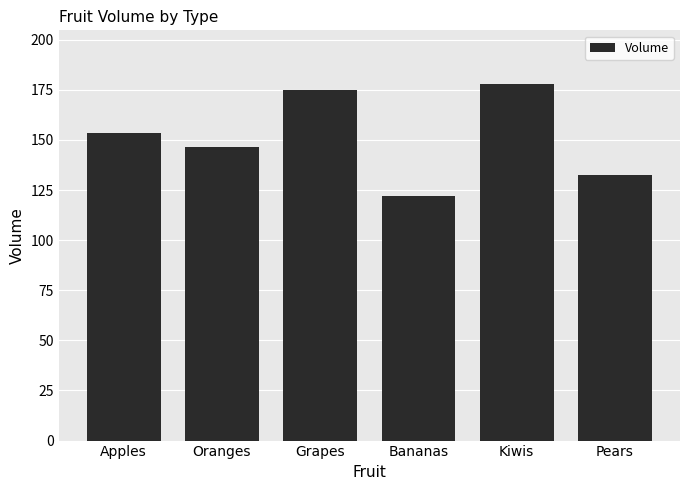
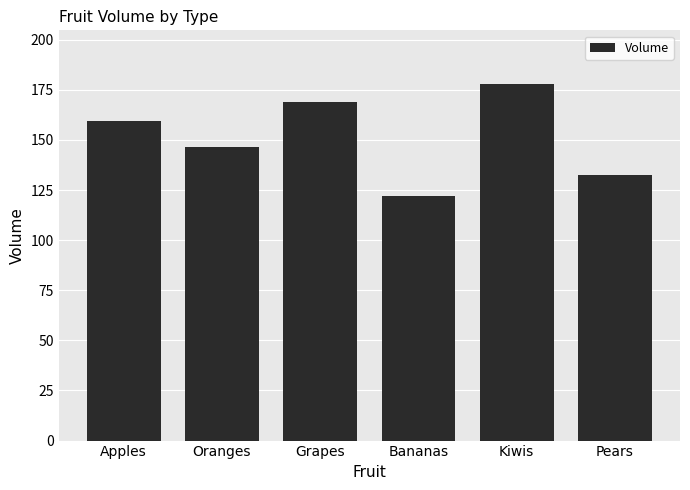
Apples: 153 -> 160
Grapes: 175 -> 169
